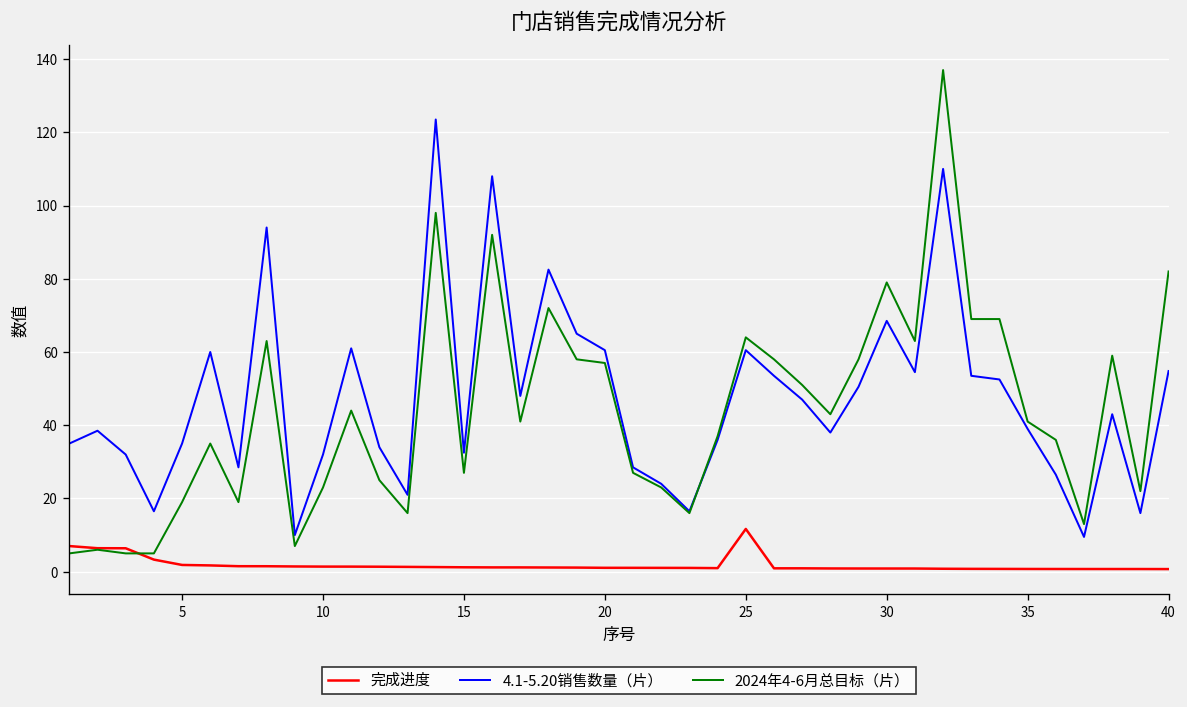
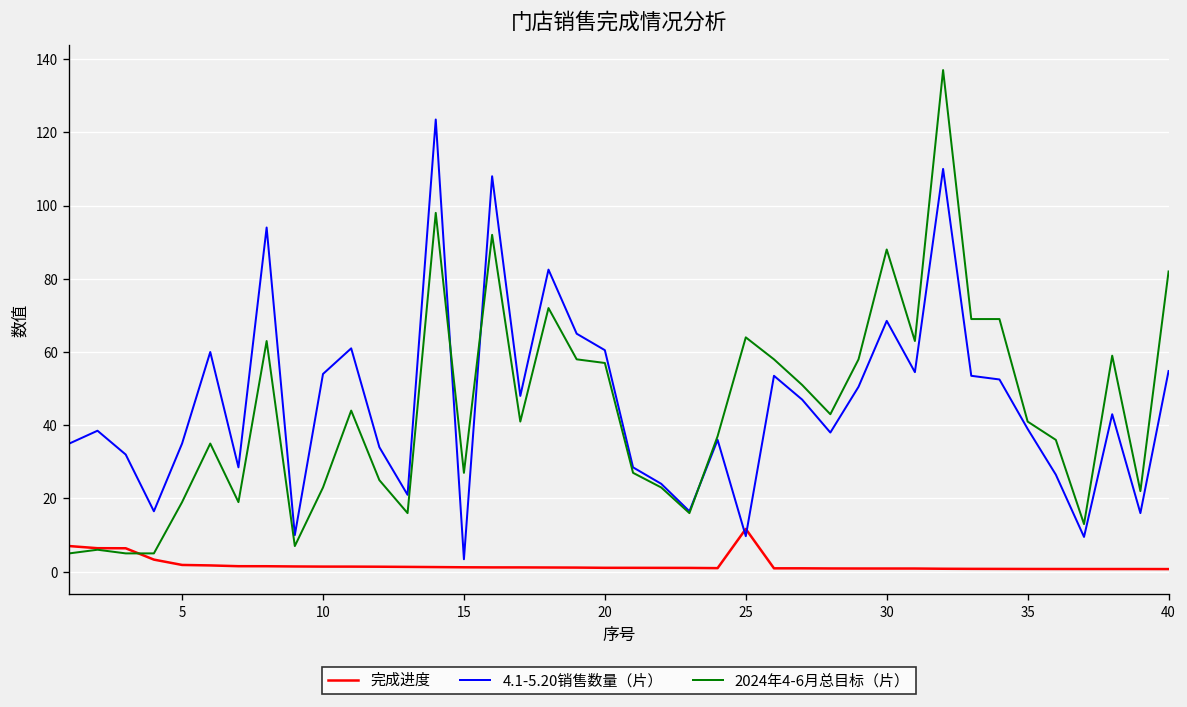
4.1-5.20销售数量（片）, 10: 32 -> 54
4.1-5.20销售数量（片）, 15: 33 -> 3
4.1-5.20销售数量（片）, 25: 61 -> 10
2024年4-6月总目标（片）, 30: 79 -> 88
